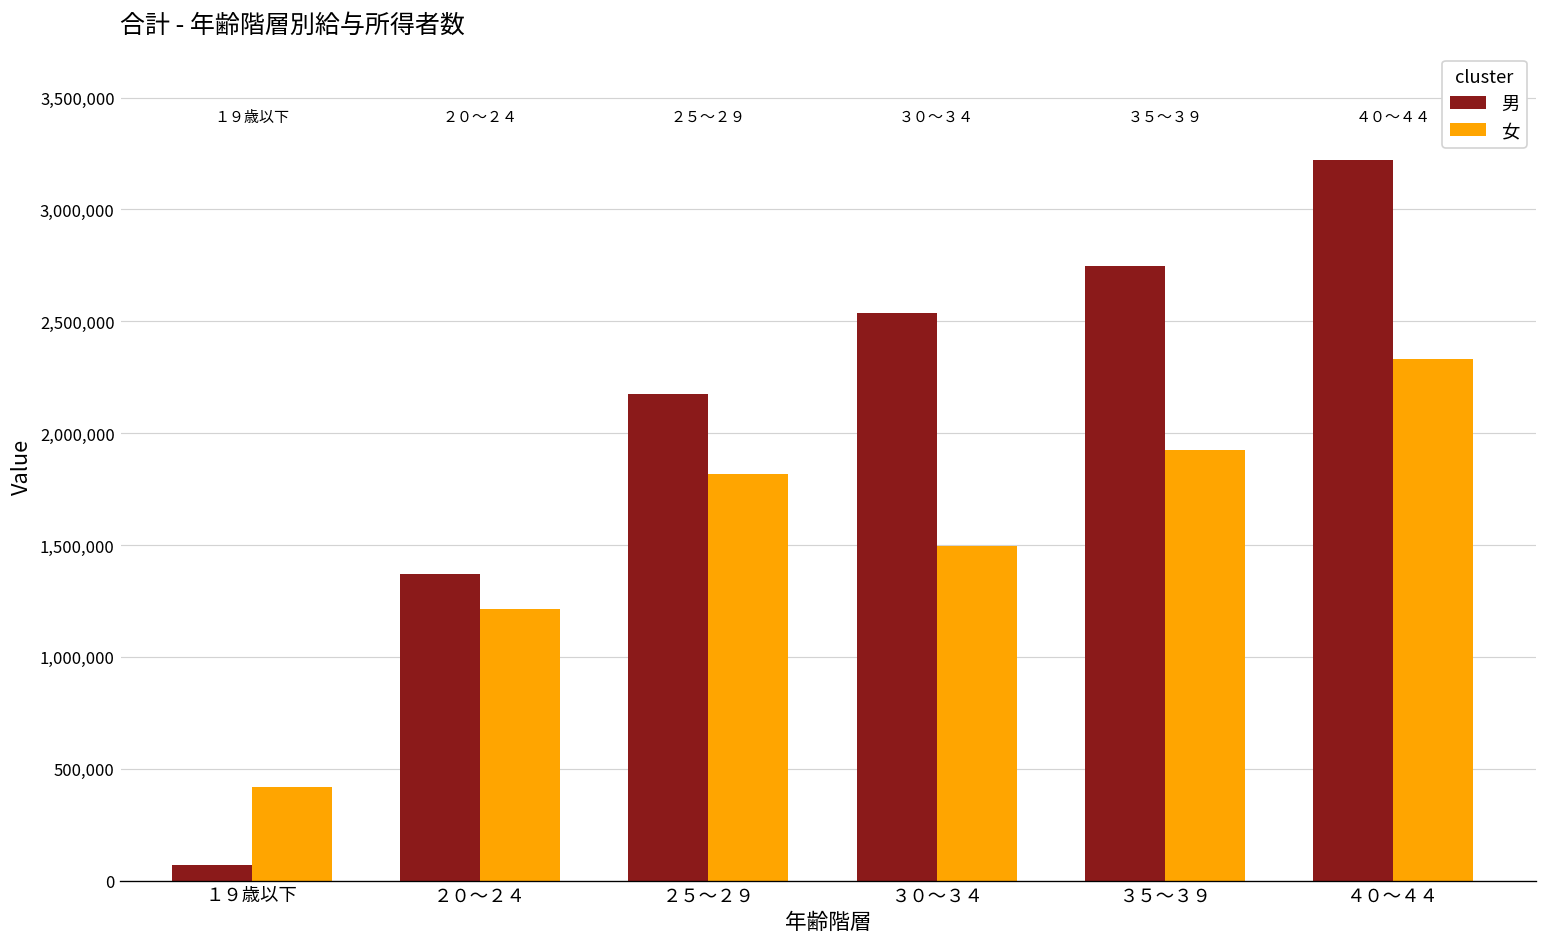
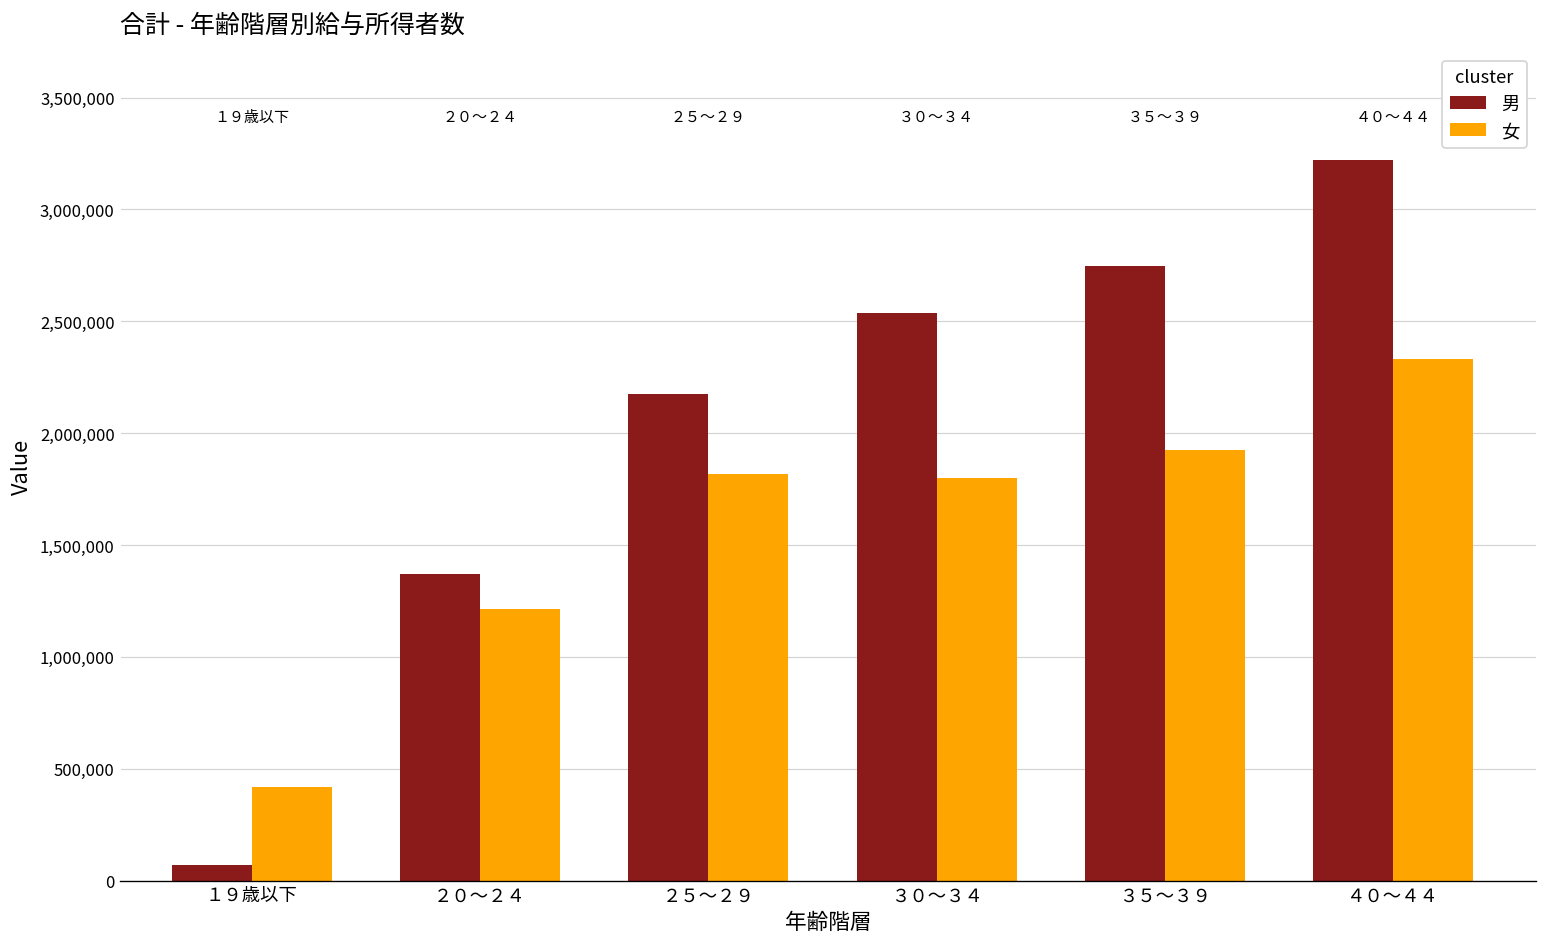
女, ３０～３４: 1,500,000 -> 1,800,000
